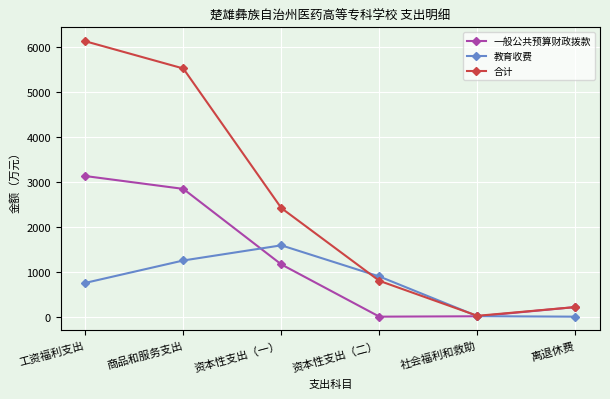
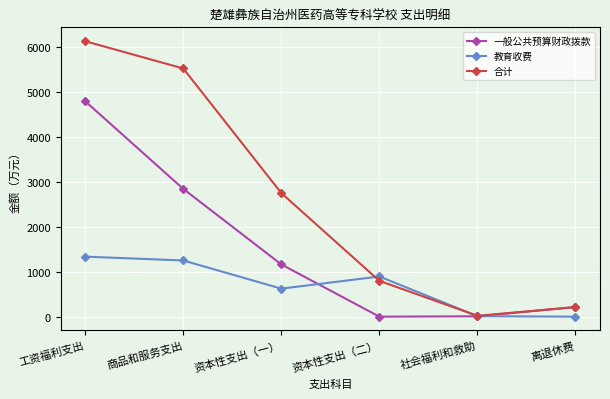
一般公共预算财政拨款, 工资福利支出: 3100 -> 4800
教育收费, 工资福利支出: 800 -> 1300
教育收费, 资本性支出（一）: 1600 -> 600
合计, 资本性支出（一）: 2400 -> 2800
